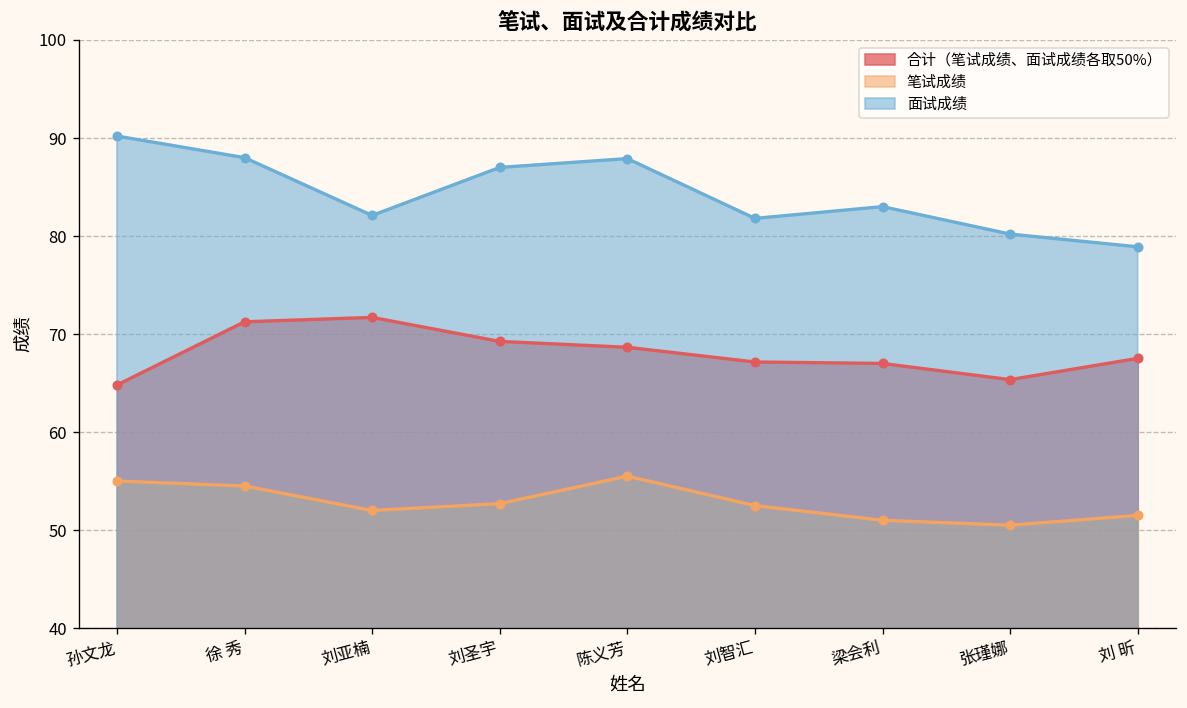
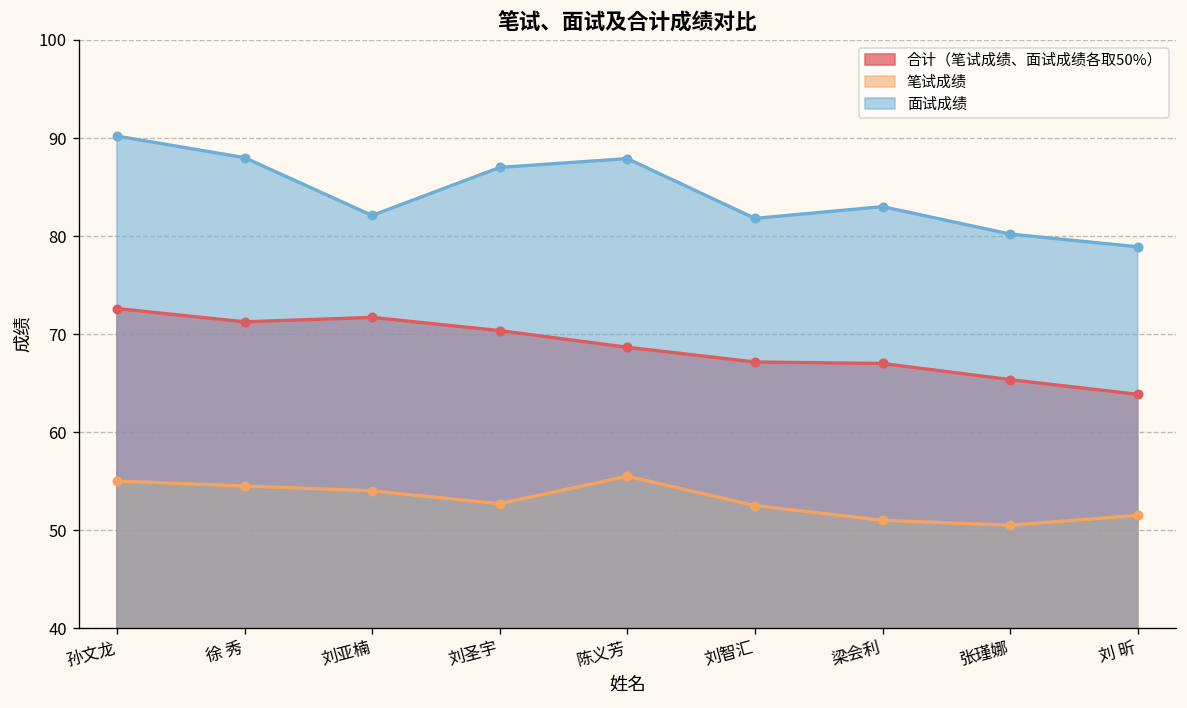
合计（笔试成绩、面试成绩各取50%）, 孙文龙: 65 -> 73
笔试成绩, 刘亚楠: 52 -> 54
合计（笔试成绩、面试成绩各取50%）, 刘圣宇: 69 -> 70
合计（笔试成绩、面试成绩各取50%）, 刘 昕: 68 -> 64
